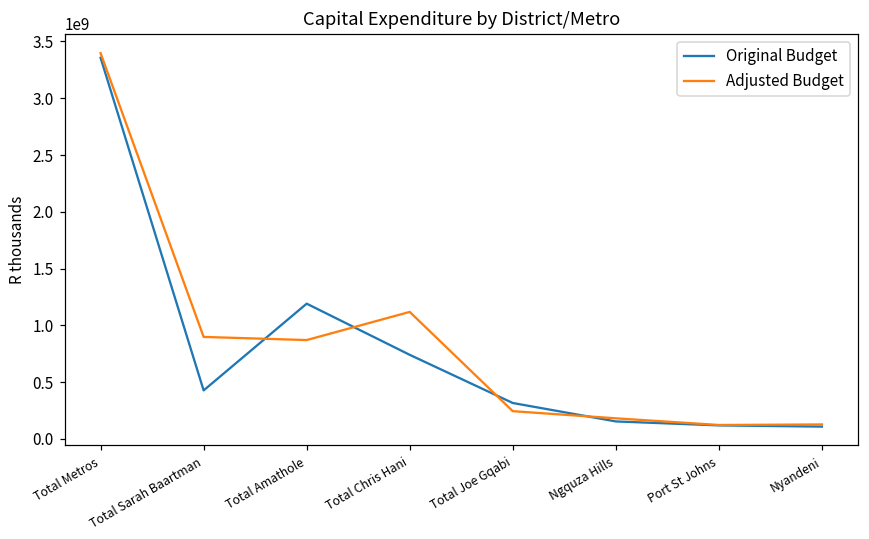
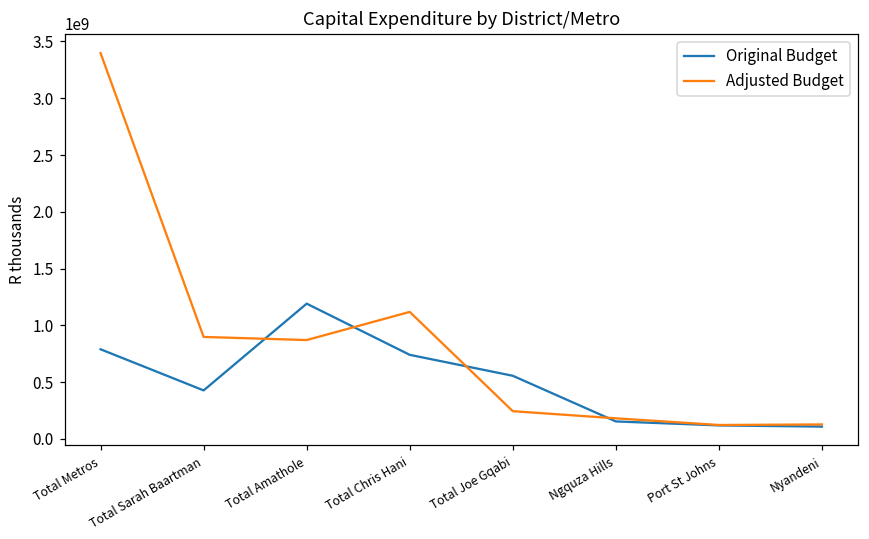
Original Budget, Total Metros: 3360000000 -> 790000000
Original Budget, Total Joe Gqabi: 320000000 -> 560000000
